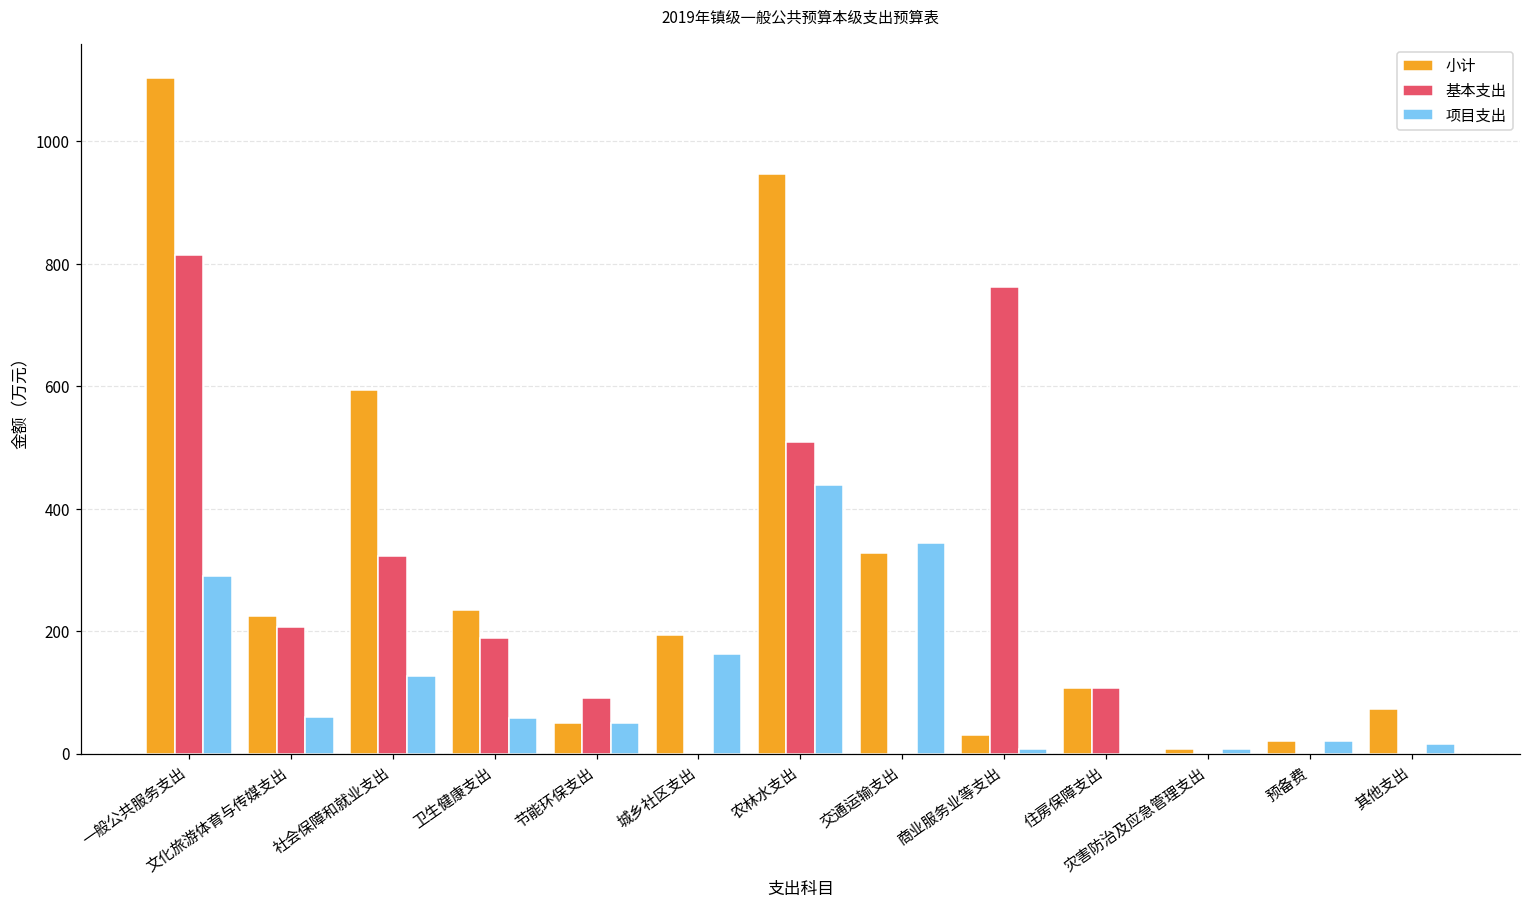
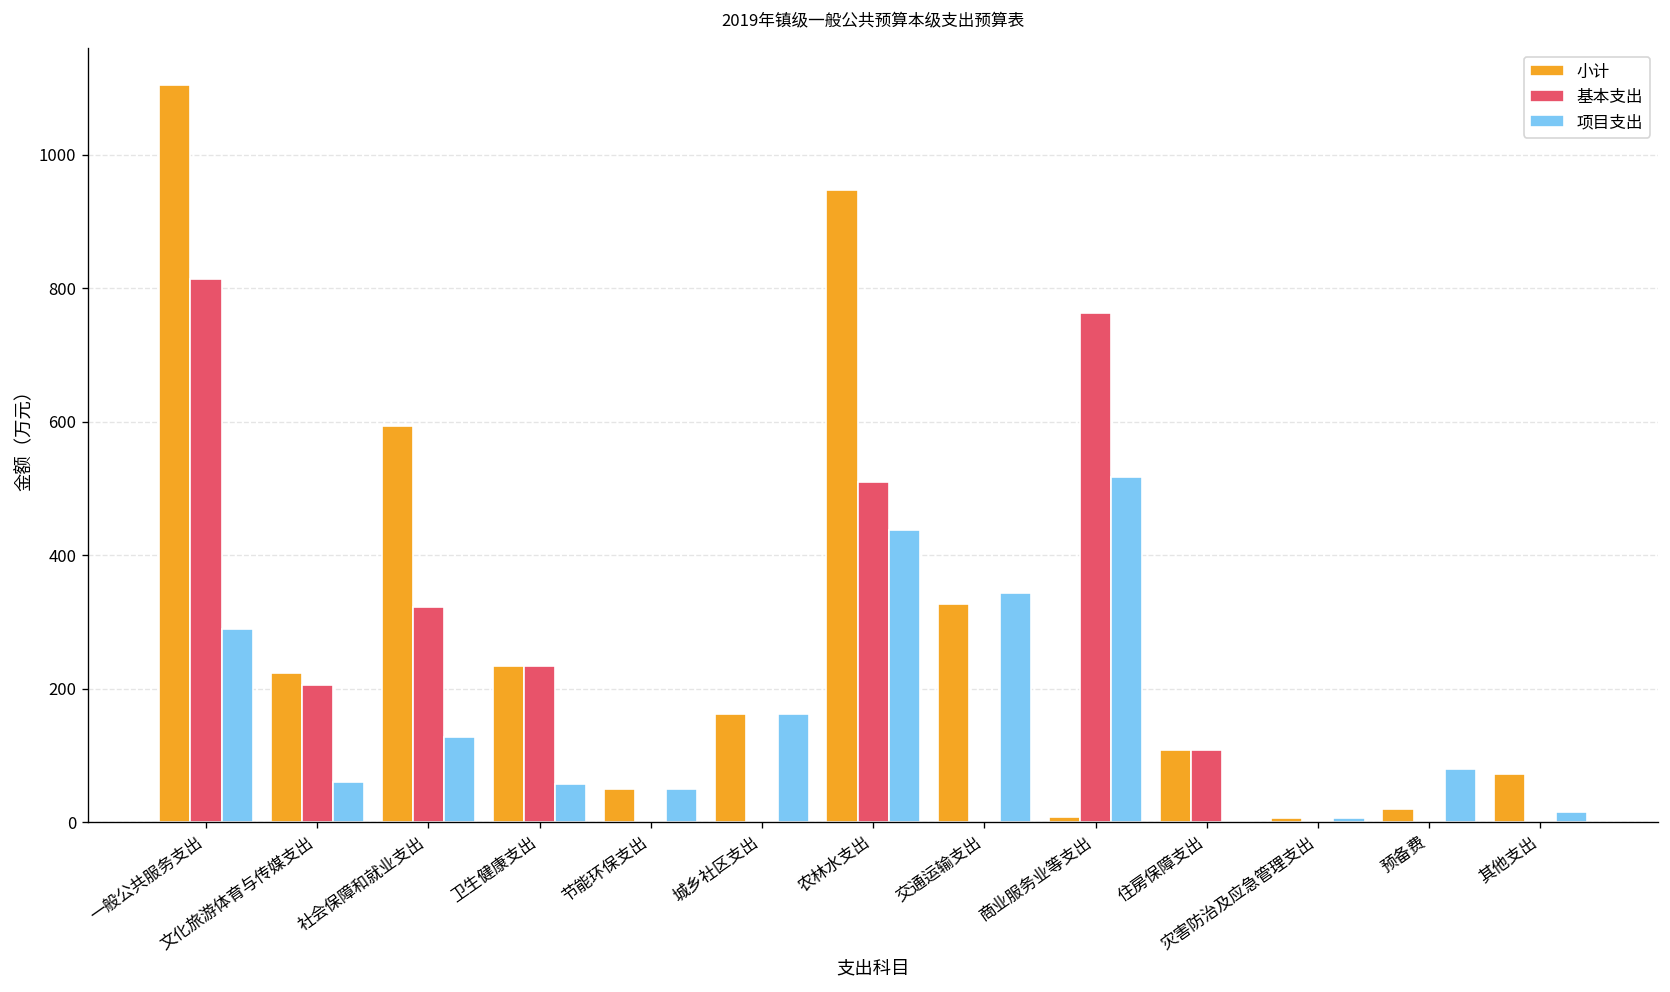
基本支出, 卫生健康支出: 190 -> 230
基本支出, 节能环保支出: 90 -> 0
小计, 城乡社区支出: 190 -> 160
小计, 商业服务业等支出: 30 -> 10
项目支出, 商业服务业等支出: 10 -> 520
项目支出, 预备费: 20 -> 80
